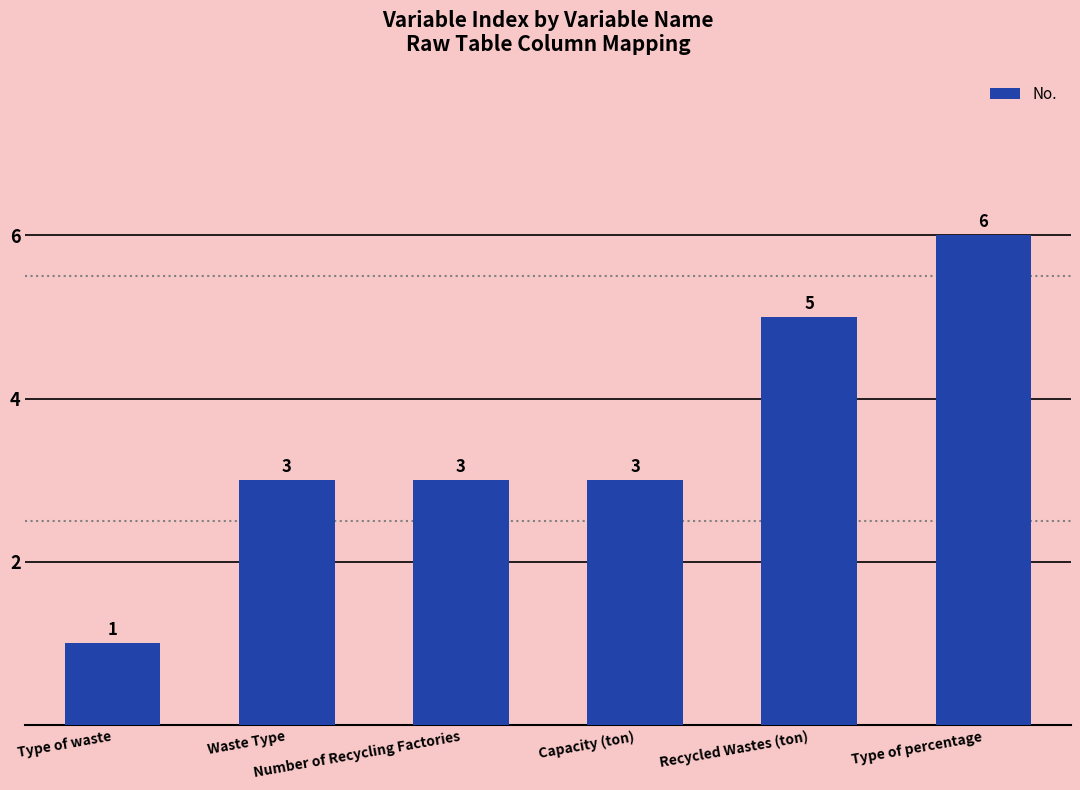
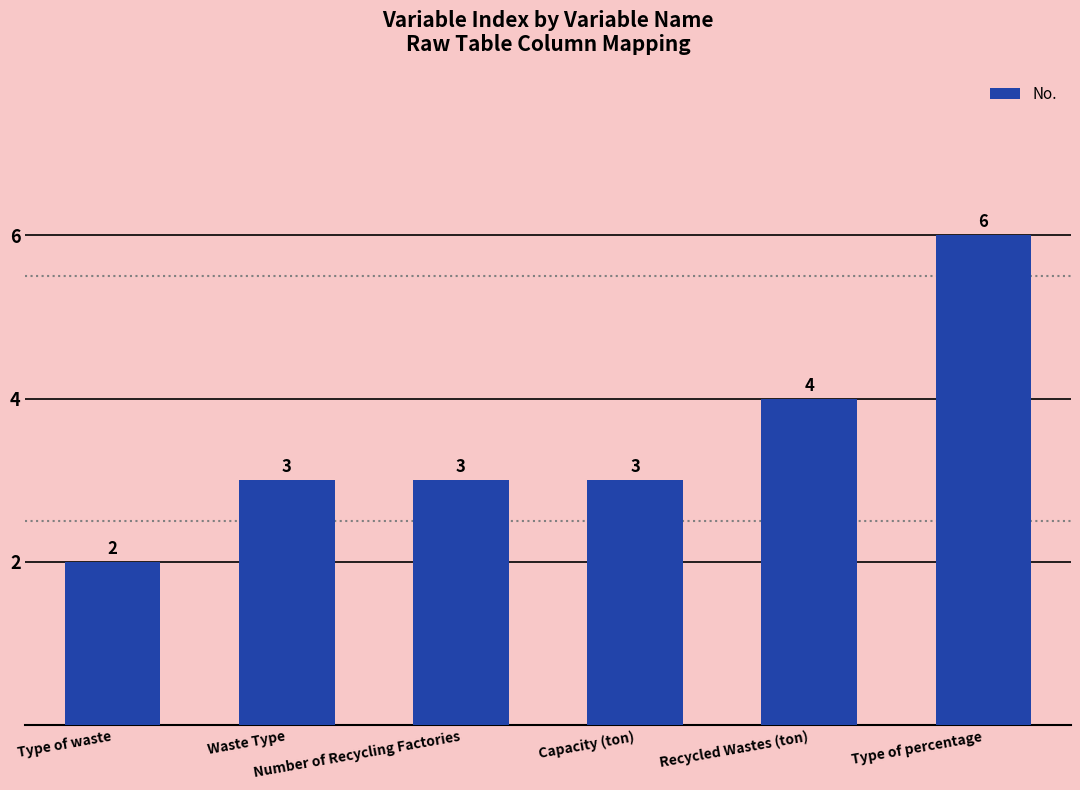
Type of waste: 1 -> 2
Recycled Wastes (ton): 5 -> 4
